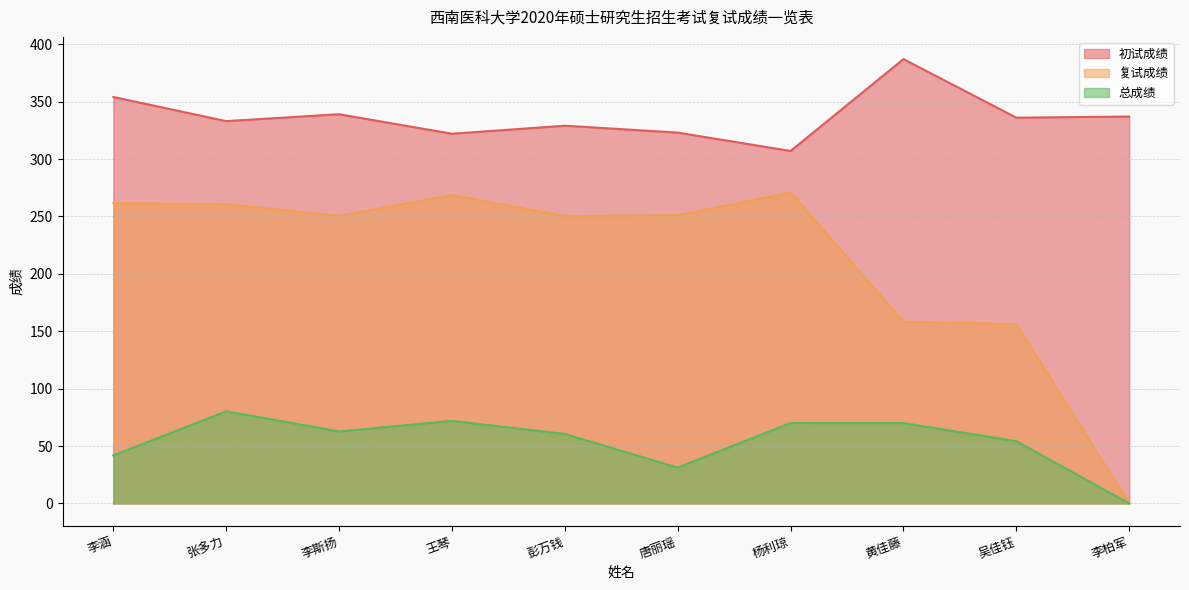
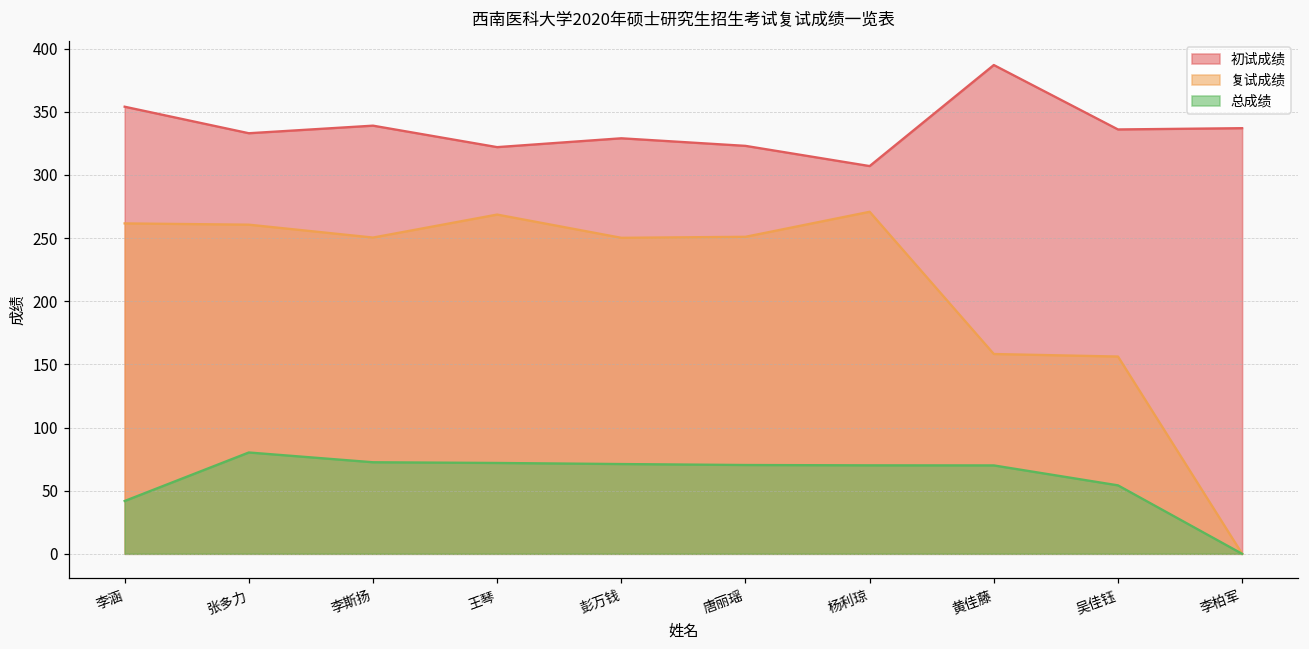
总成绩, 李斯扬: 63 -> 73
总成绩, 彭万钱: 61 -> 71
总成绩, 唐丽瑶: 31 -> 70
